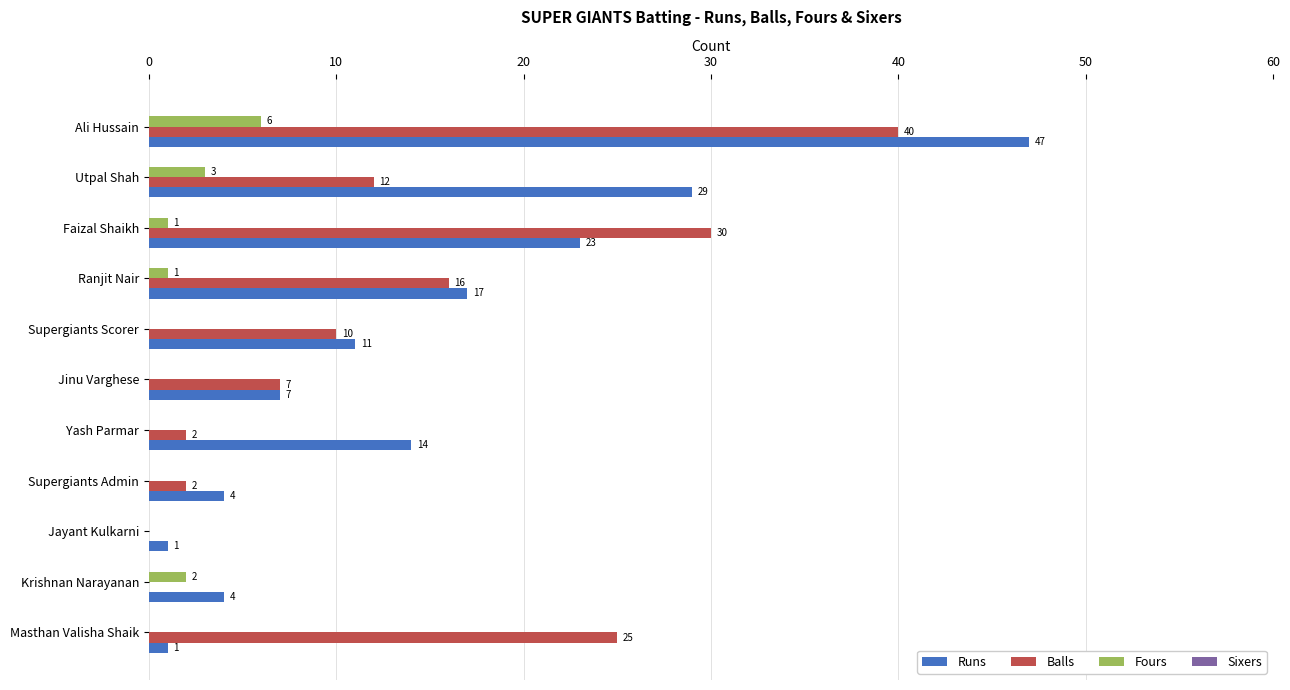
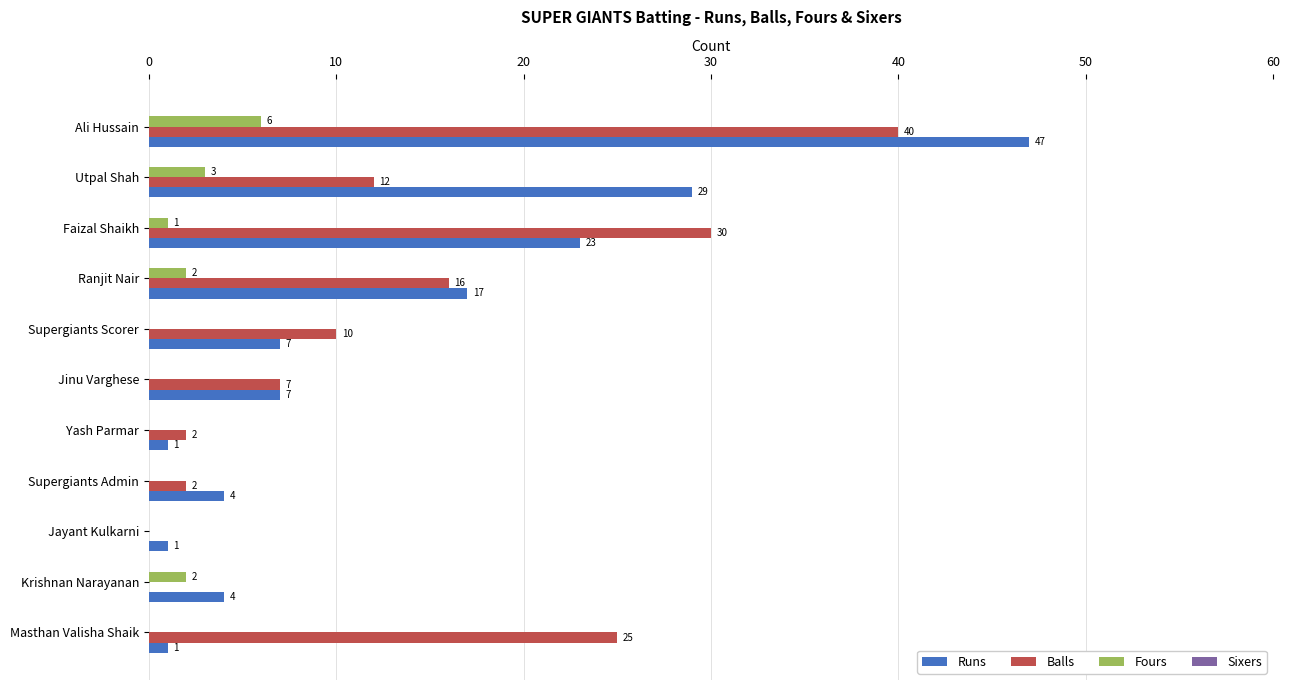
Fours, Ranjit Nair: 1 -> 2
Runs, Supergiants Scorer: 11 -> 7
Runs, Yash Parmar: 14 -> 1
